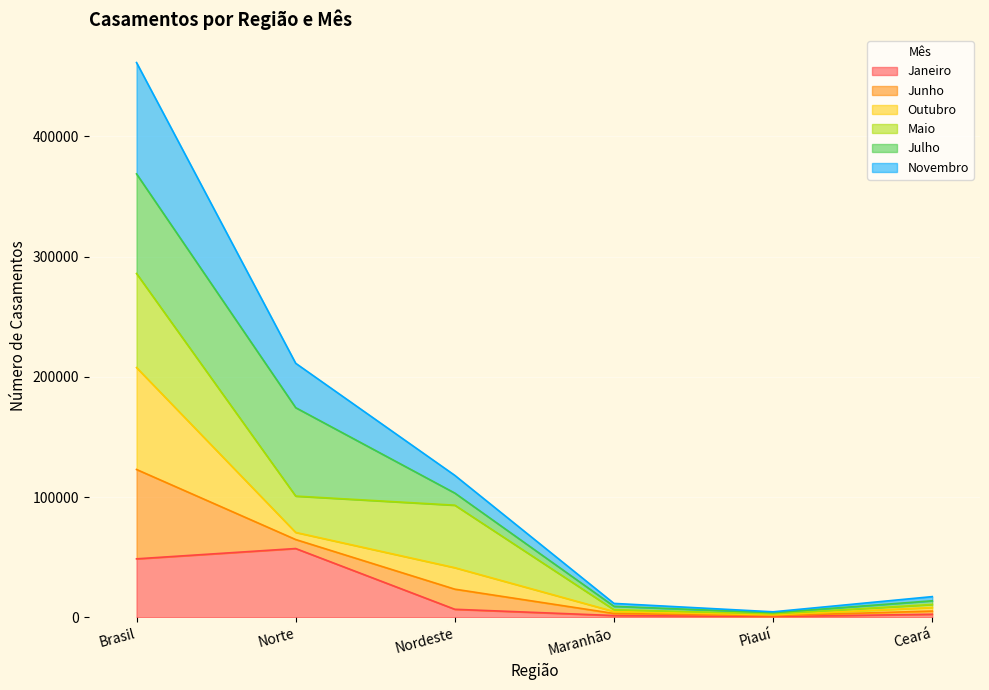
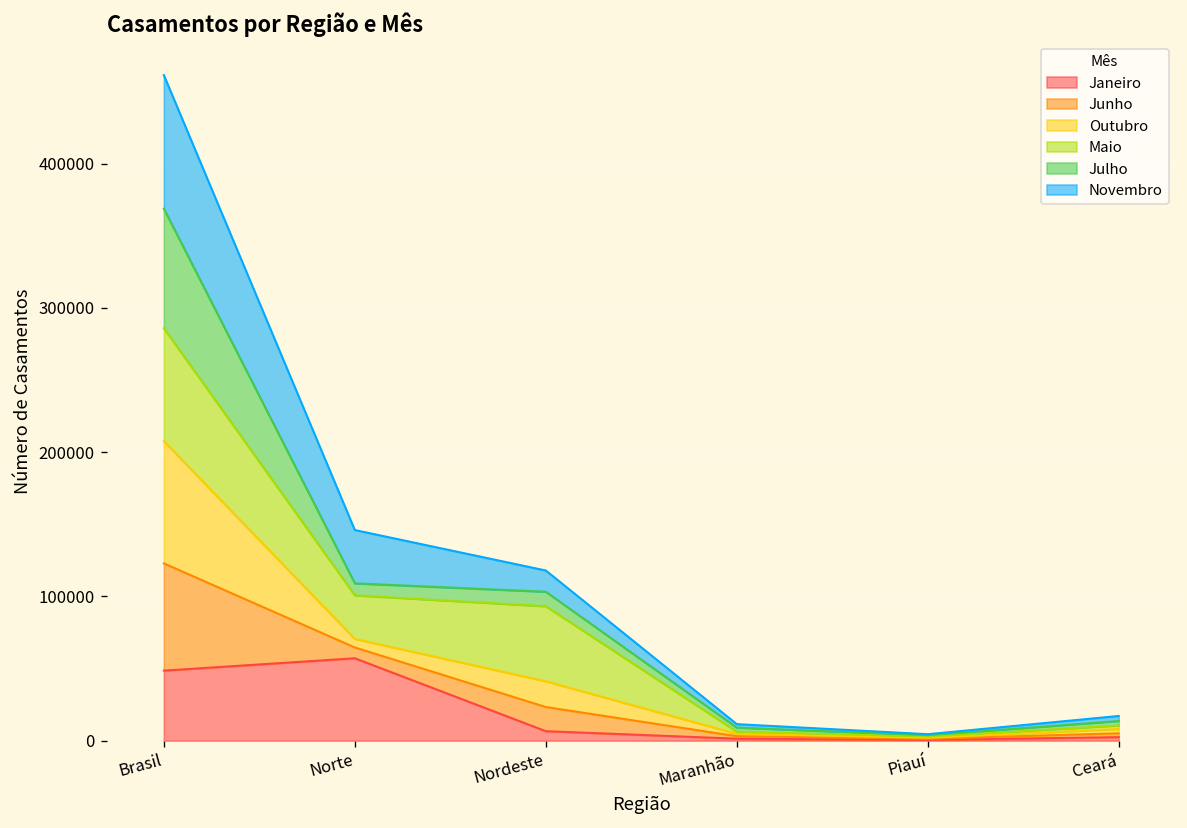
Julho, Norte: 74000 -> 8000
